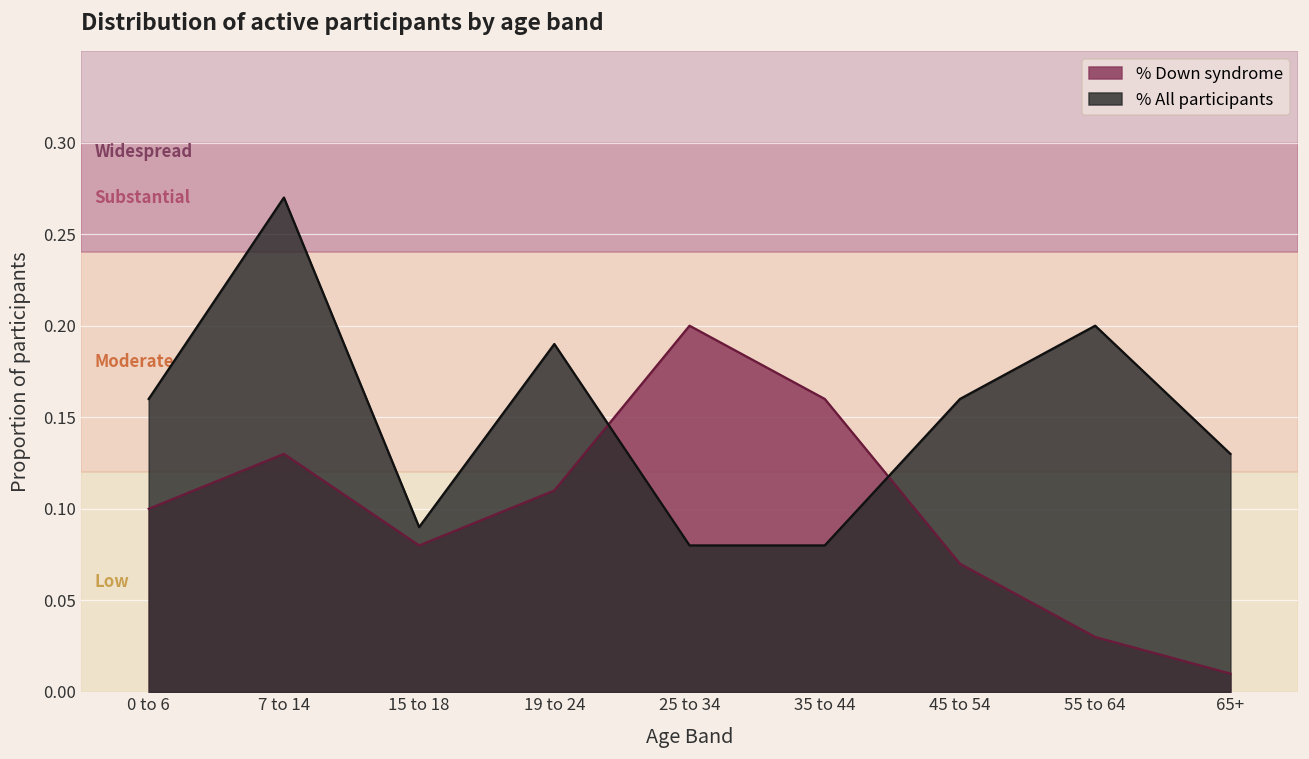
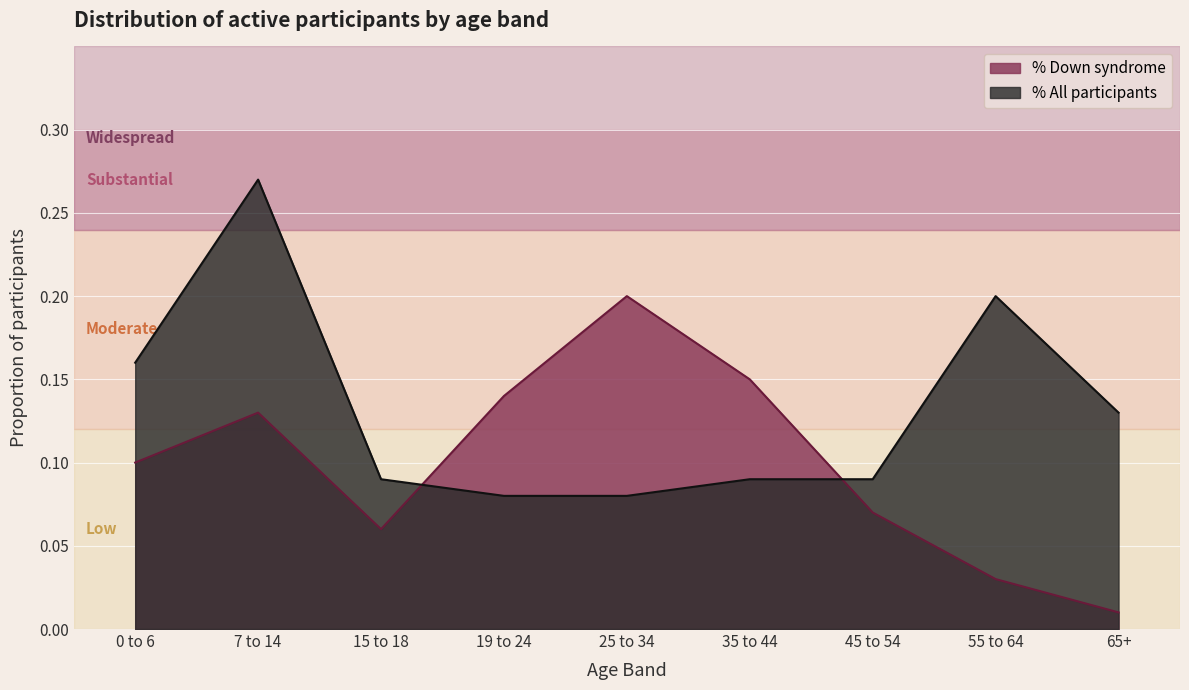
% Down syndrome, 15 to 18: 0.08 -> 0.06
% Down syndrome, 19 to 24: 0.11 -> 0.14
% All participants, 19 to 24: 0.19 -> 0.08
% Down syndrome, 35 to 44: 0.16 -> 0.15
% All participants, 35 to 44: 0.08 -> 0.09
% All participants, 45 to 54: 0.16 -> 0.09
